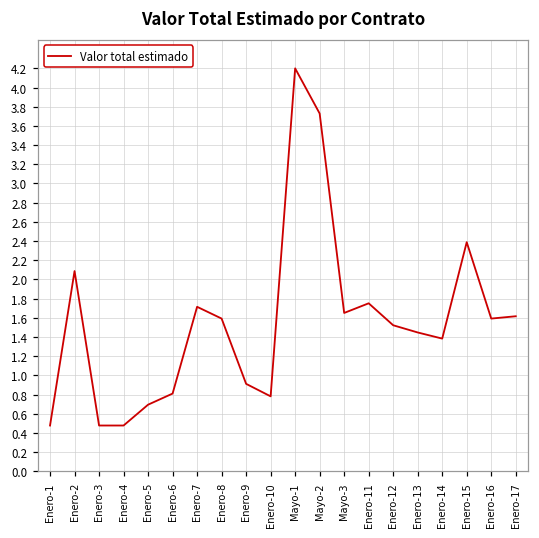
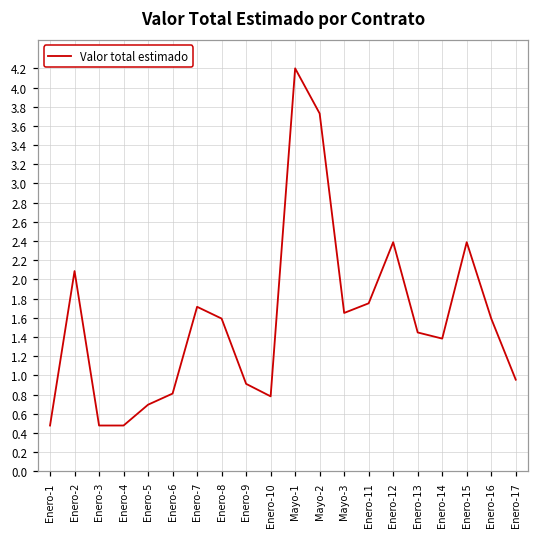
Enero-12: 1.5 -> 2.4
Enero-17: 1.6 -> 1.0
